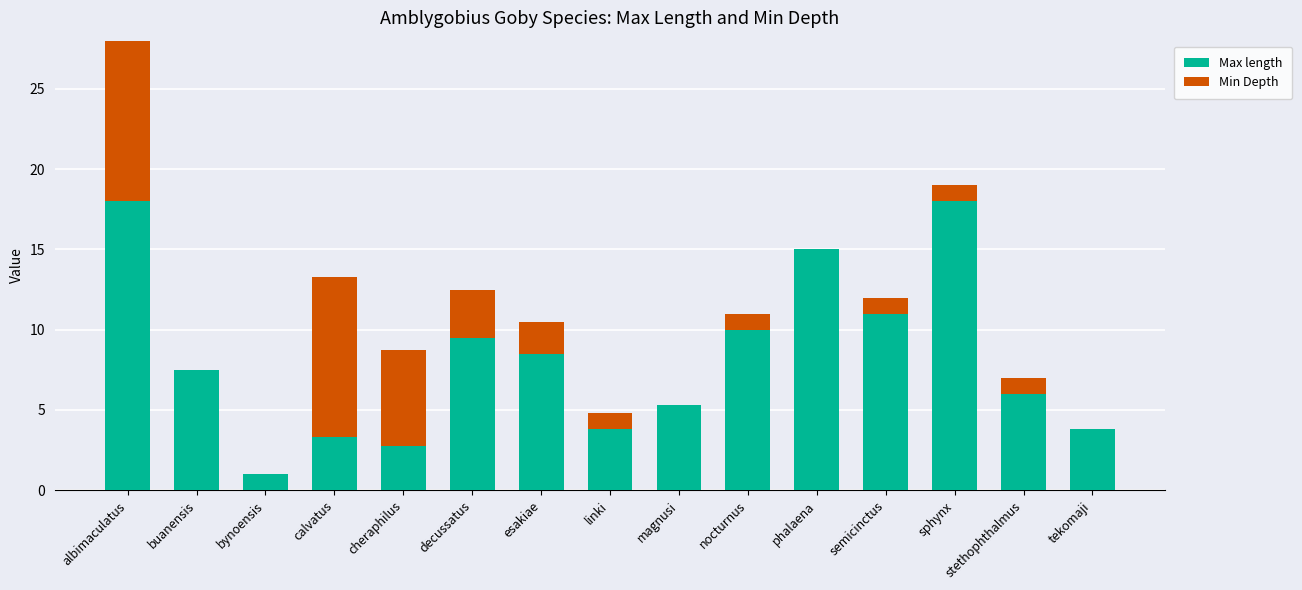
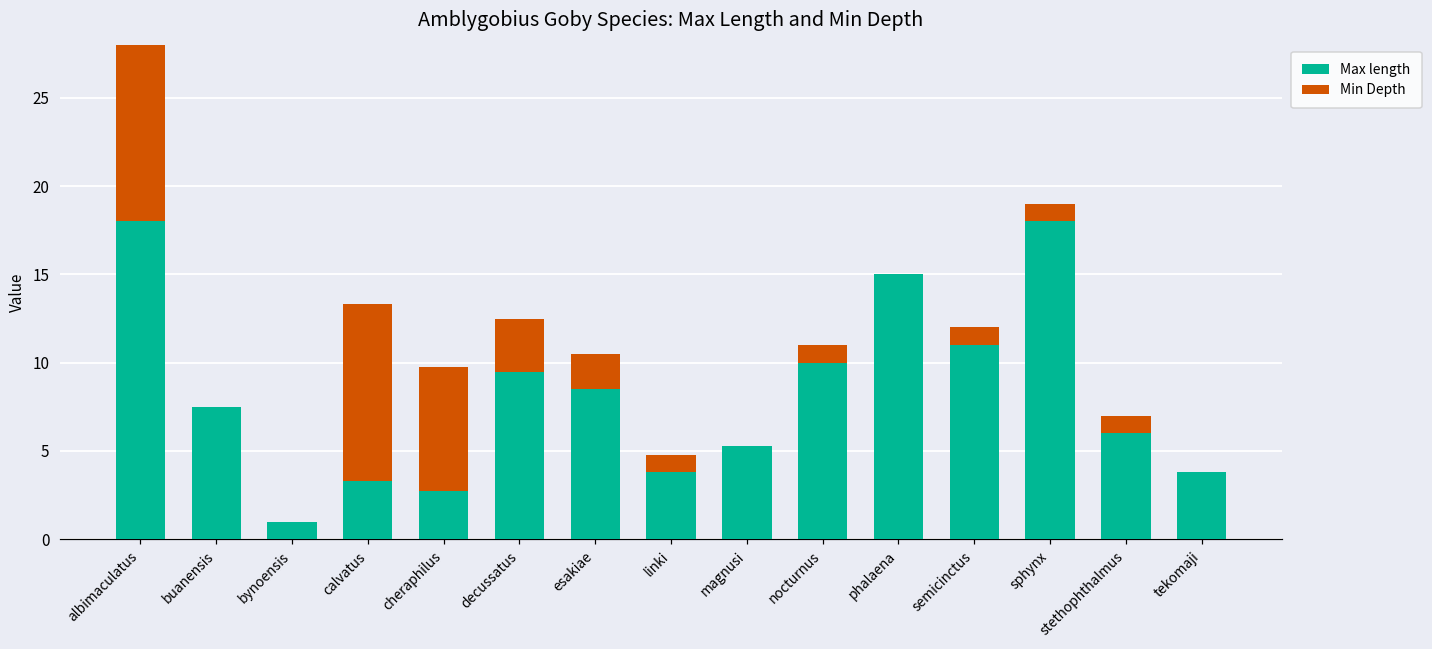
Min Depth, cheraphilus: 6 -> 7
